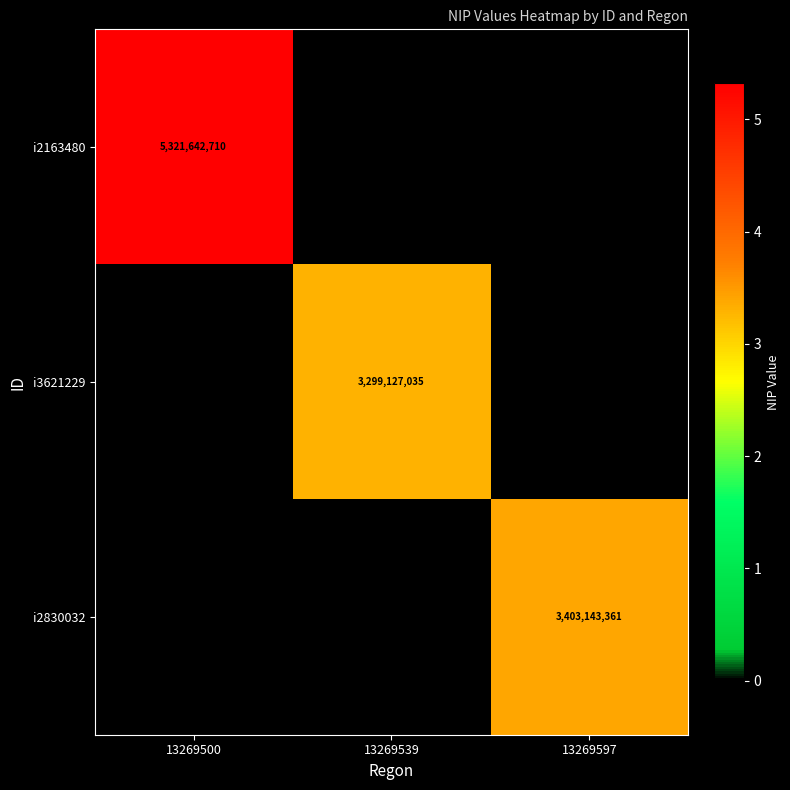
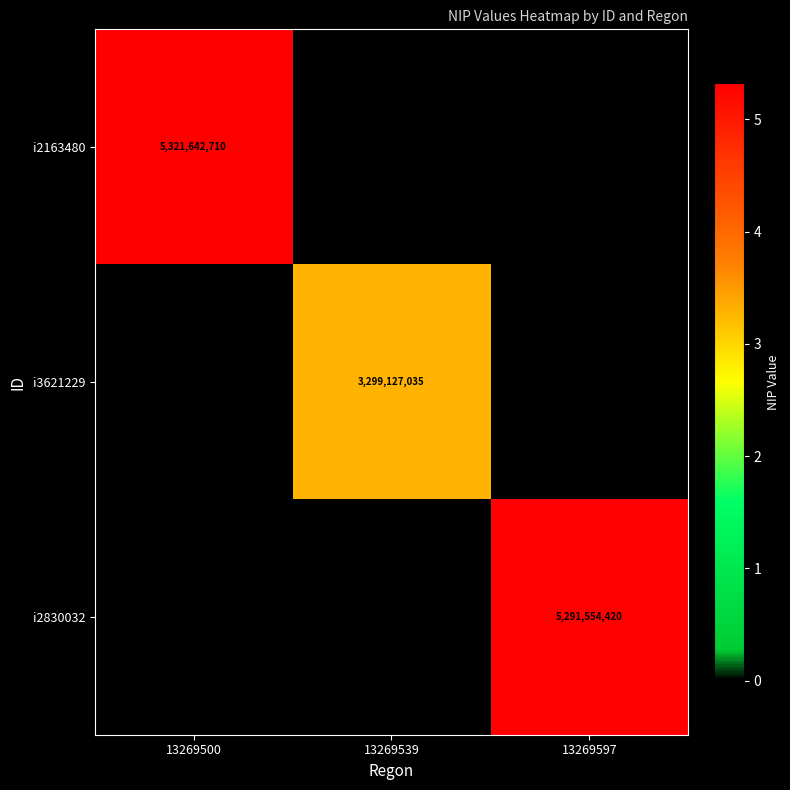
i2830032, 13269597: 3,403,143,361 -> 5,291,554,420
